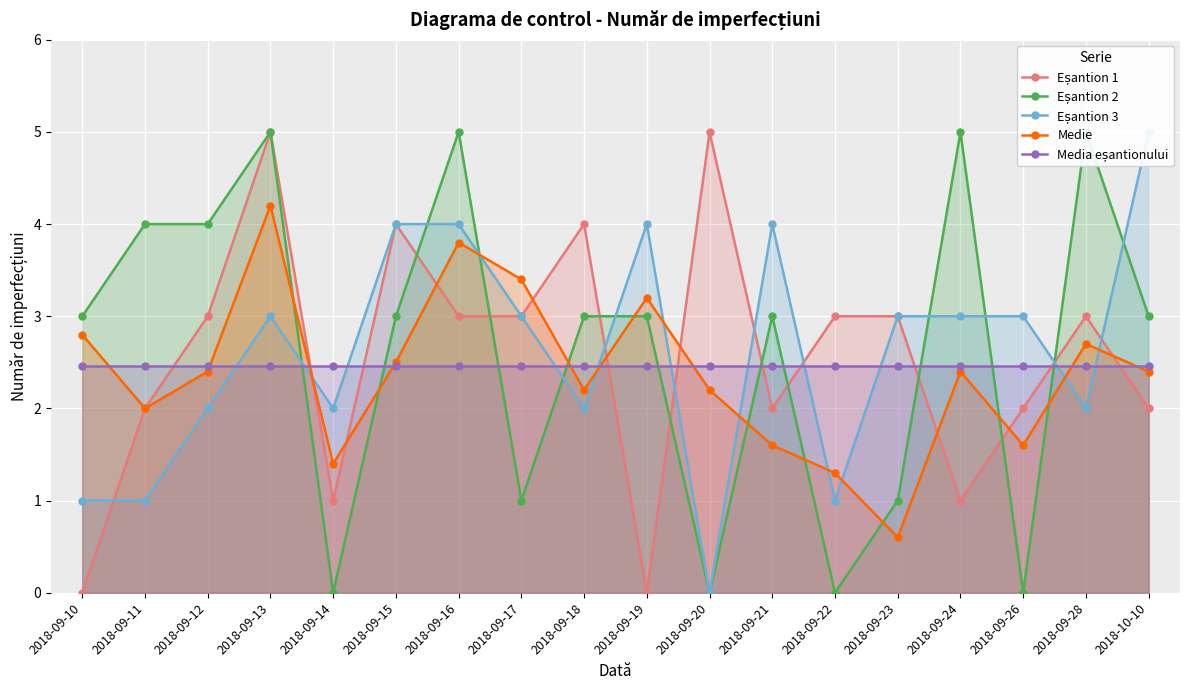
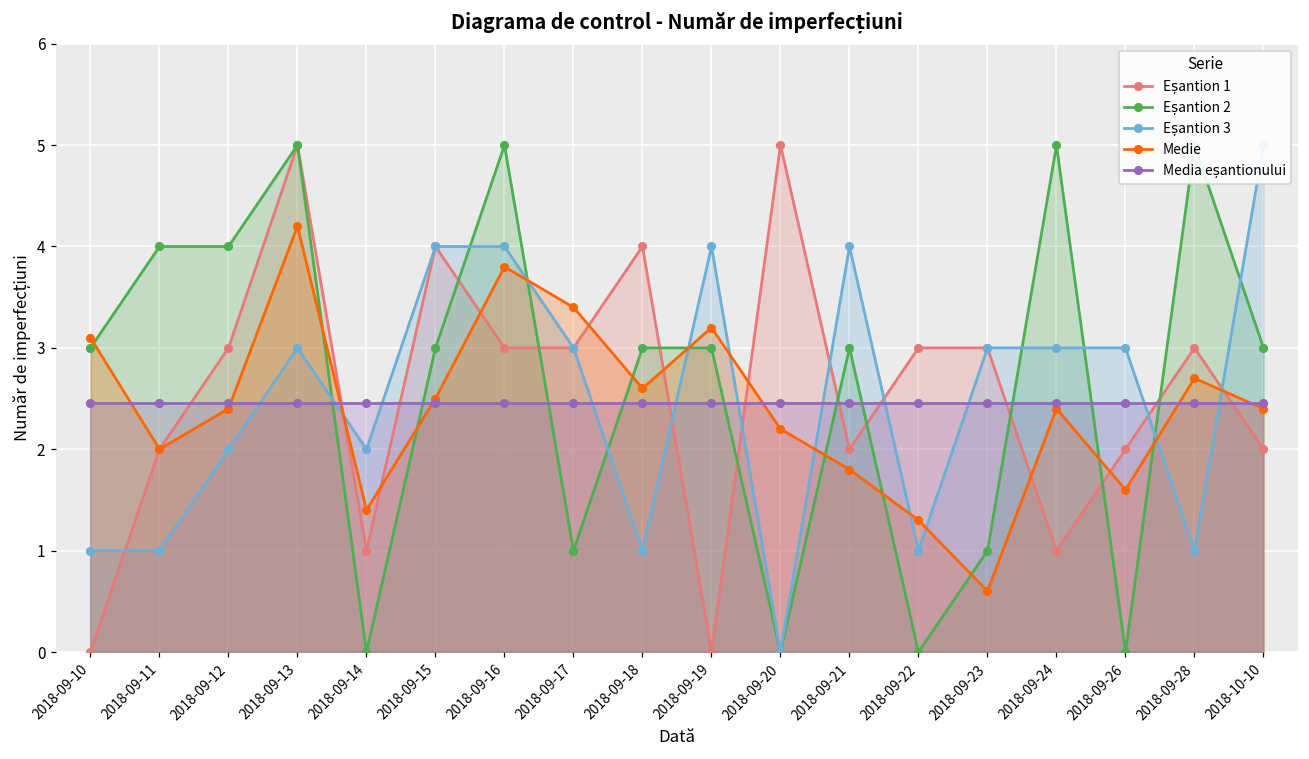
Medie, 2018-09-10: 2.8 -> 3.1
Eșantion 3, 2018-09-18: 2 -> 1
Medie, 2018-09-18: 2.2 -> 2.6
Medie, 2018-09-21: 1.6 -> 1.8
Eșantion 3, 2018-09-28: 2 -> 1
